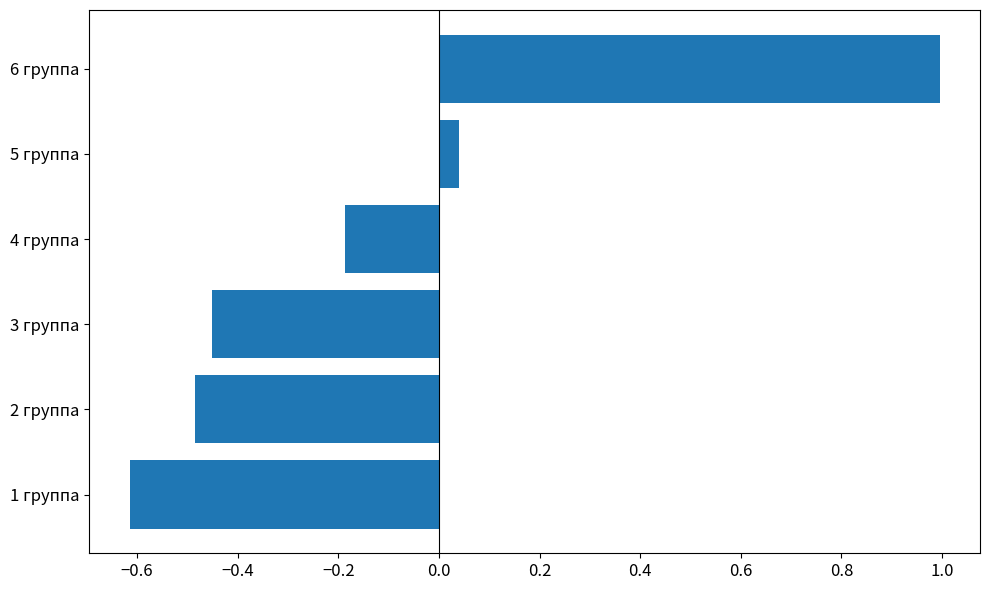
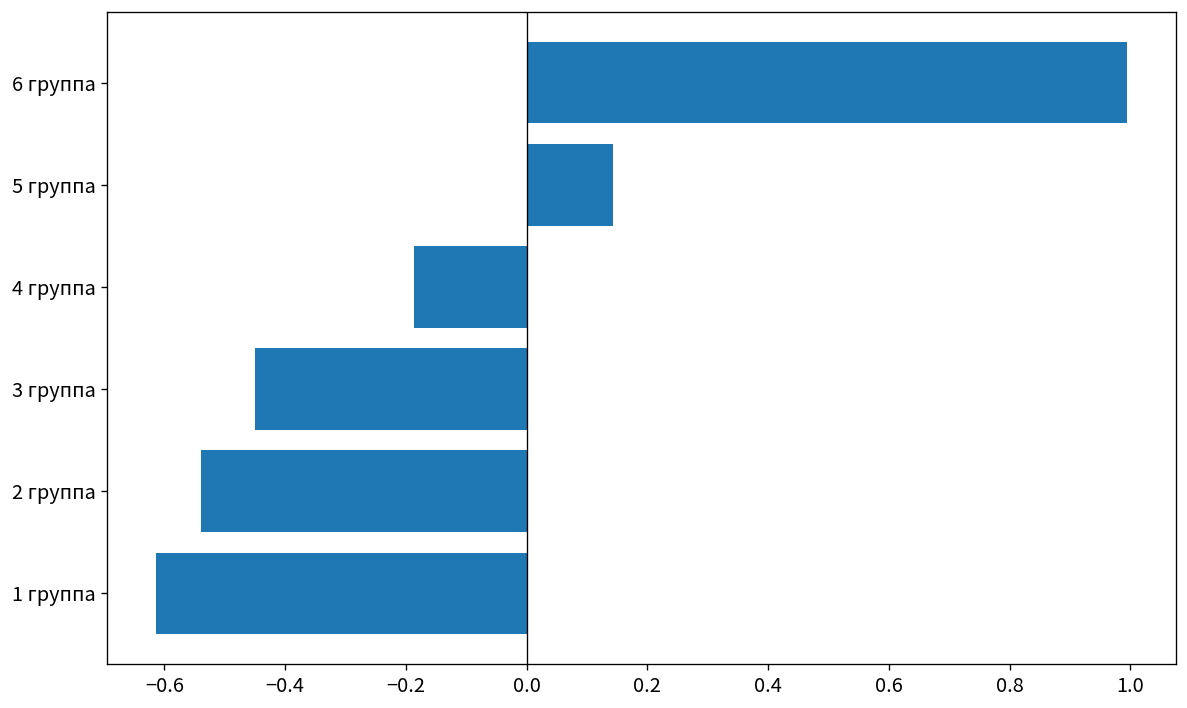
5 группа: 0.04 -> 0.14
2 группа: -0.49 -> -0.54
